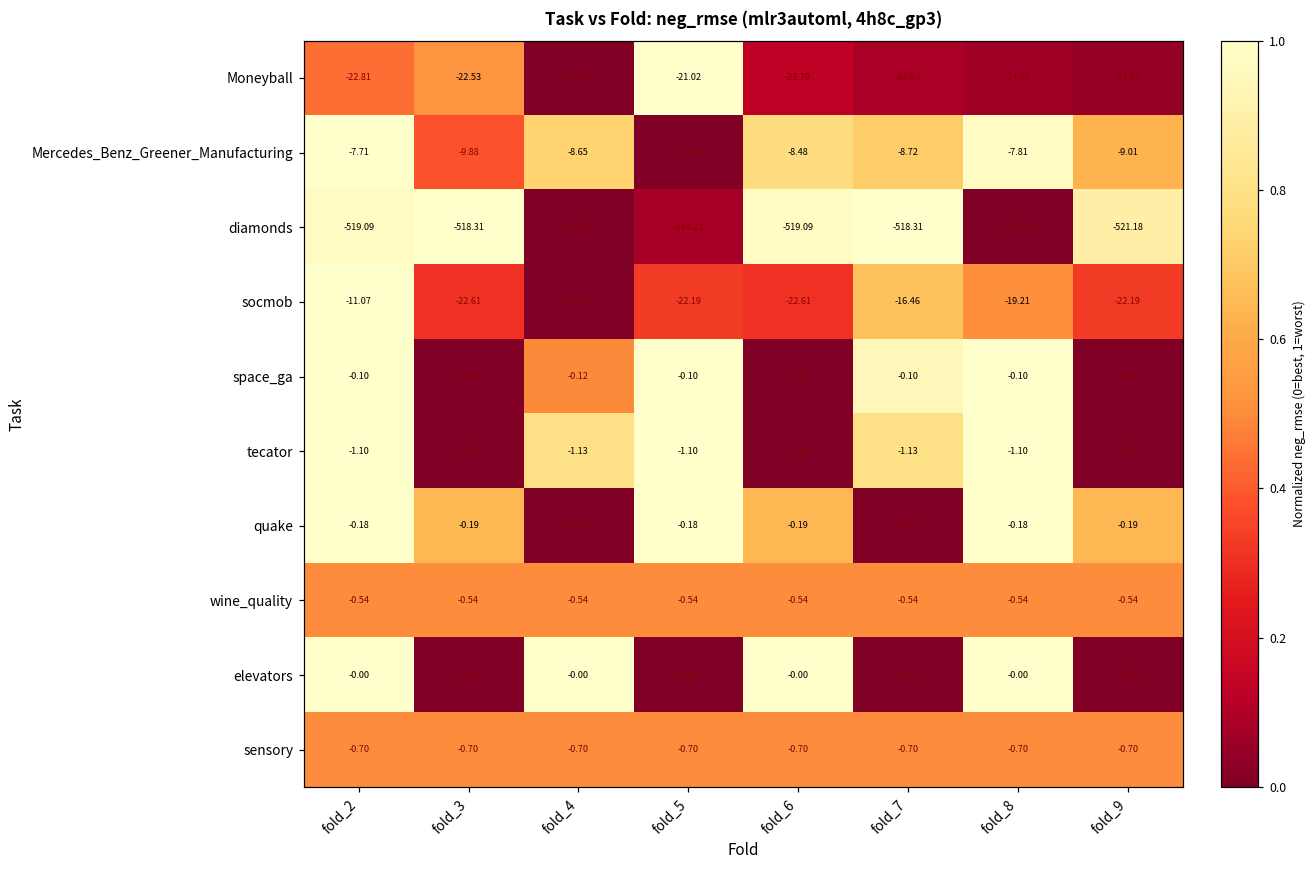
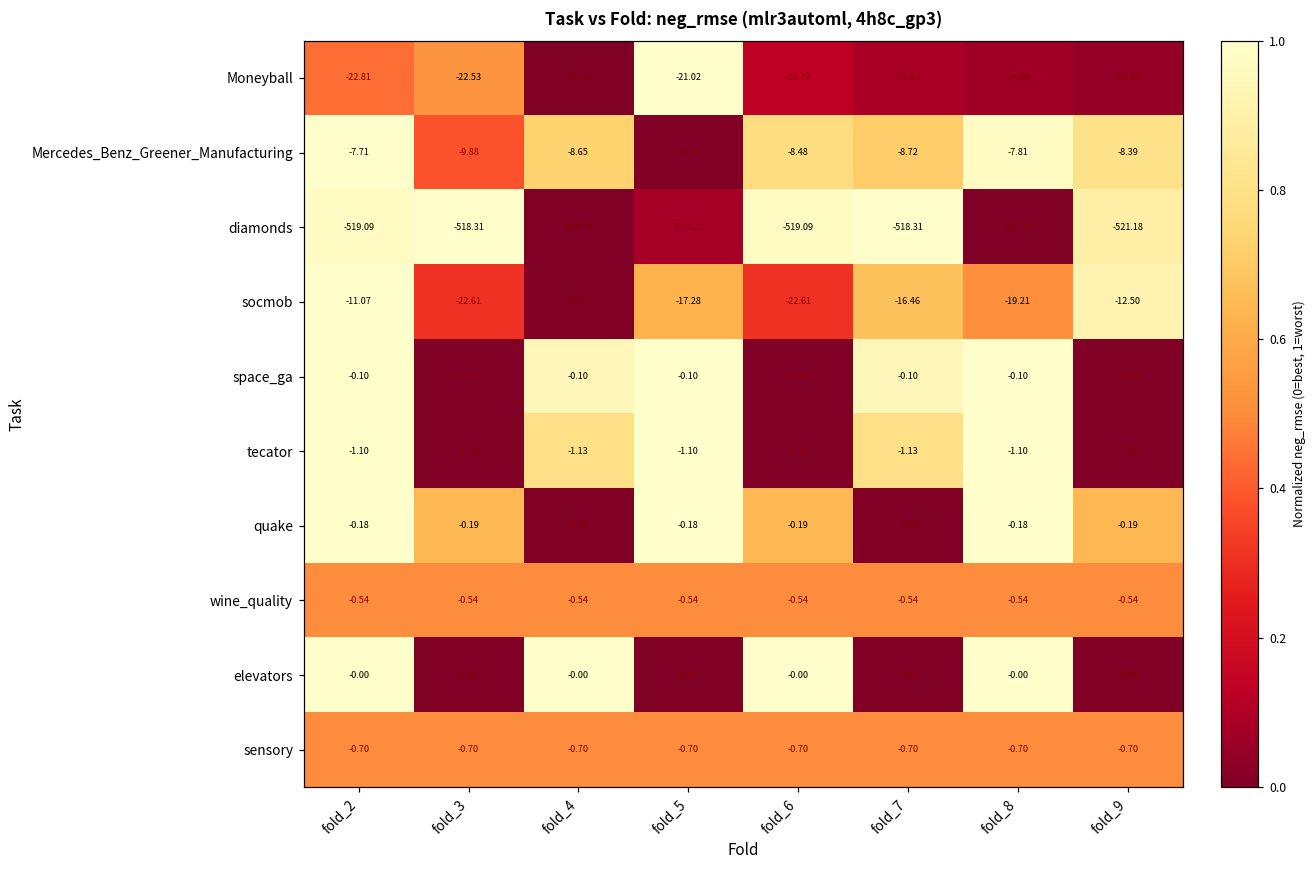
Mercedes_Benz_Greener_Manufacturing, fold_9: -9.01 -> -8.39
socmob, fold_5: -22.19 -> -17.28
socmob, fold_9: -22.19 -> -12.50
space_ga, fold_4: -0.12 -> -0.10
